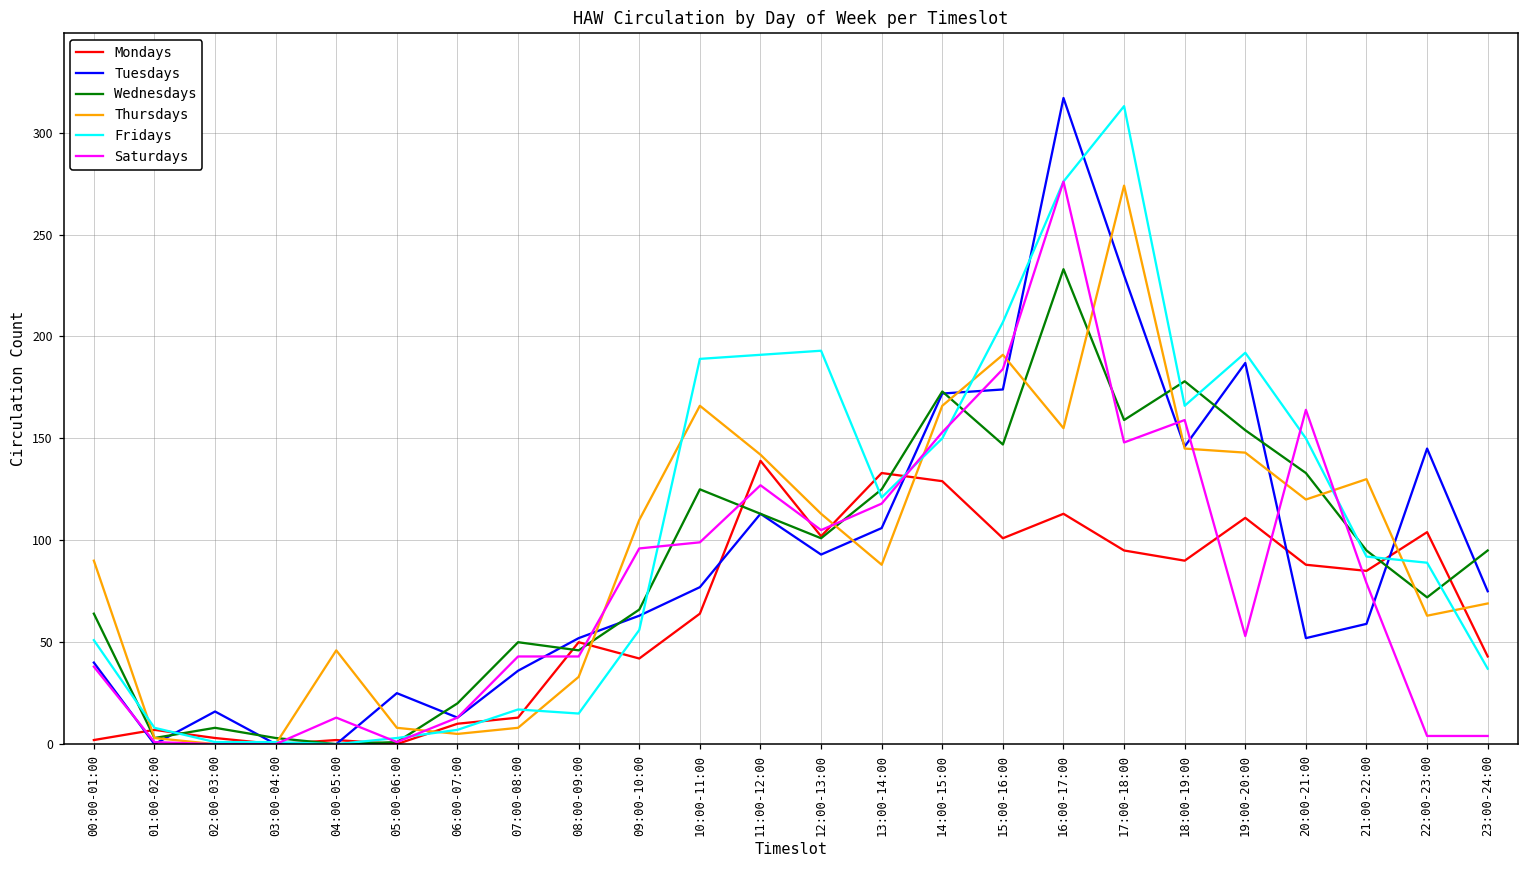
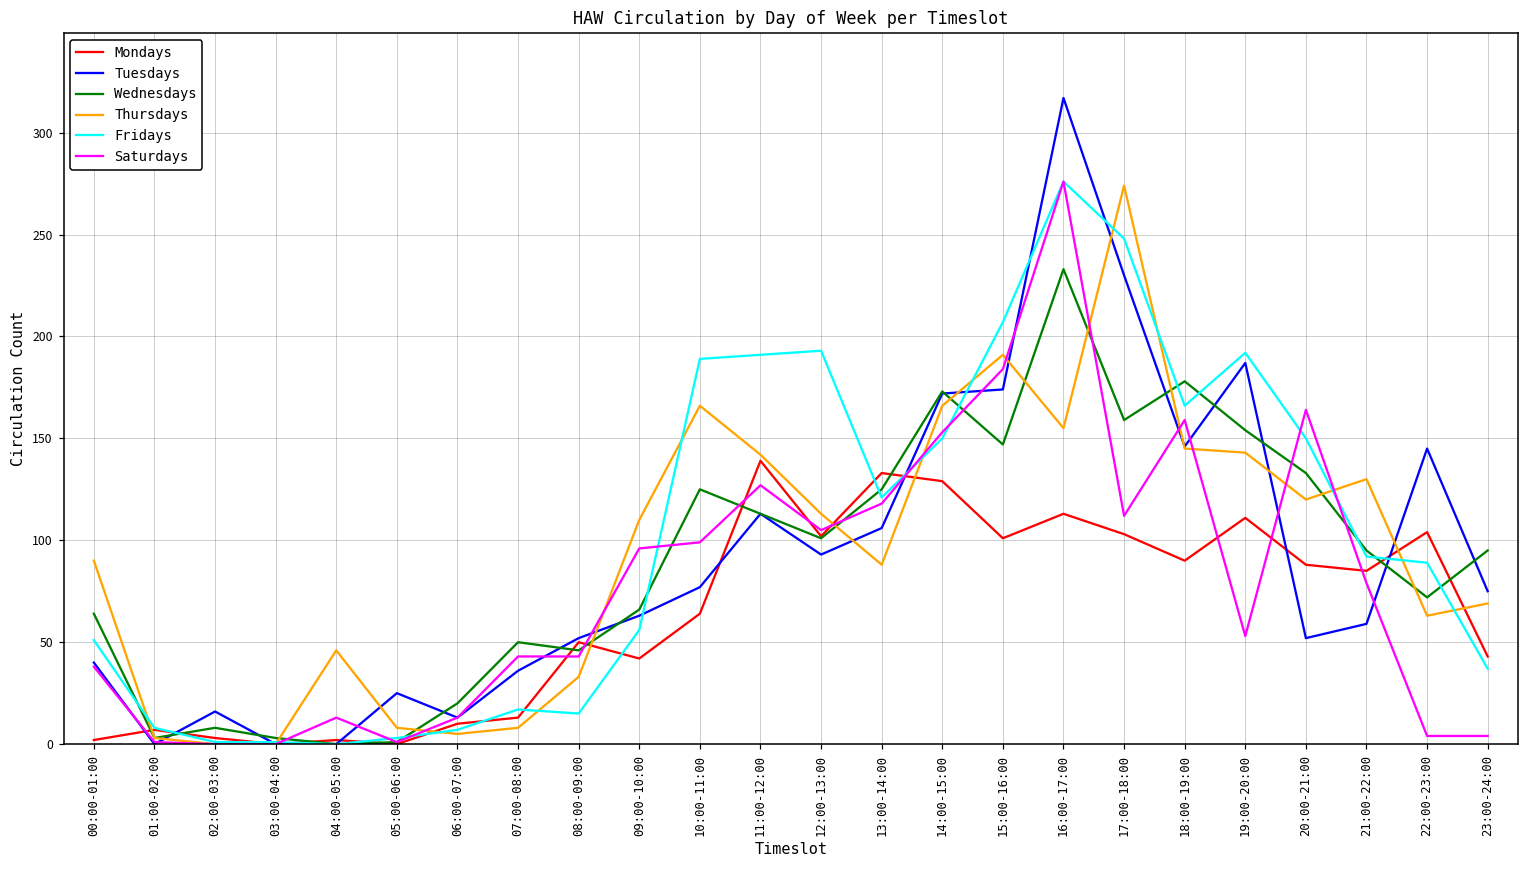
Mondays, 17:00-18:00: 95 -> 103
Fridays, 17:00-18:00: 313 -> 248
Saturdays, 17:00-18:00: 148 -> 112
